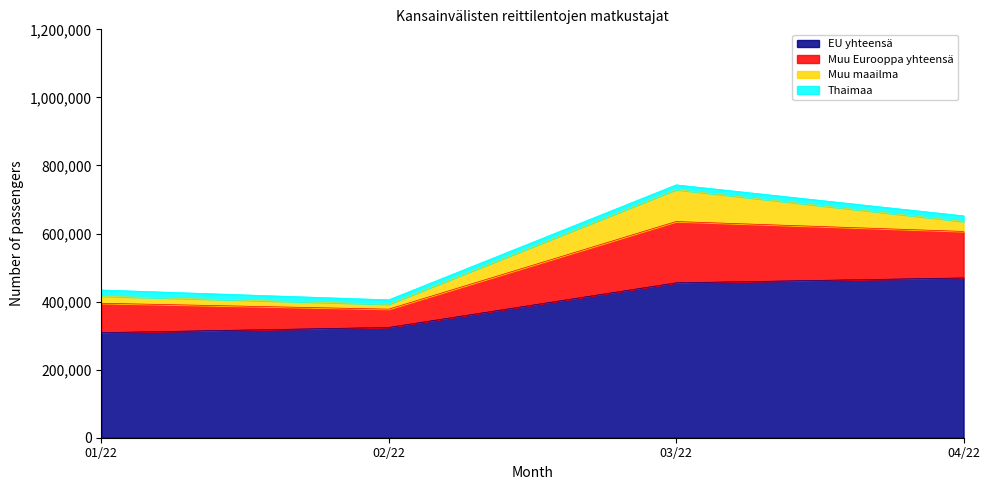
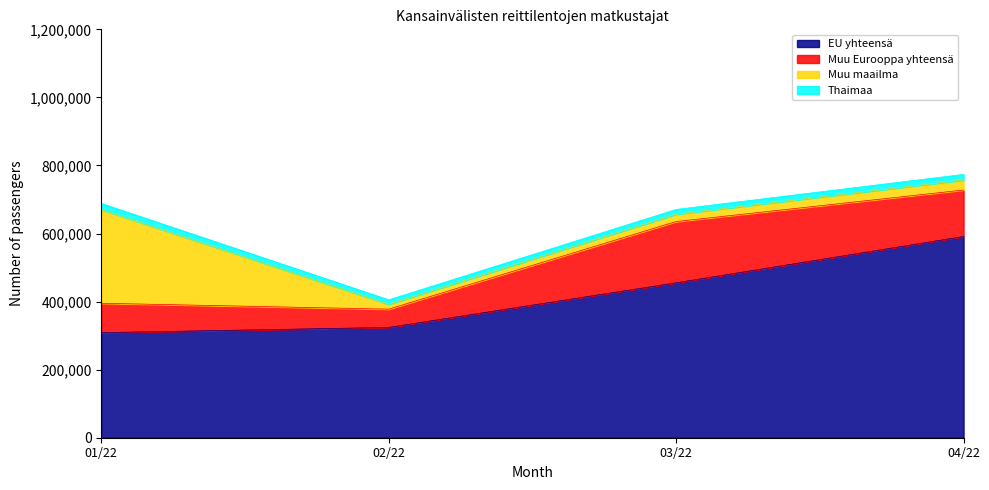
Muu maailma, 01/22: 20,000 -> 280,000
Muu maailma, 03/22: 90,000 -> 20,000
EU yhteensä, 04/22: 470,000 -> 590,000
